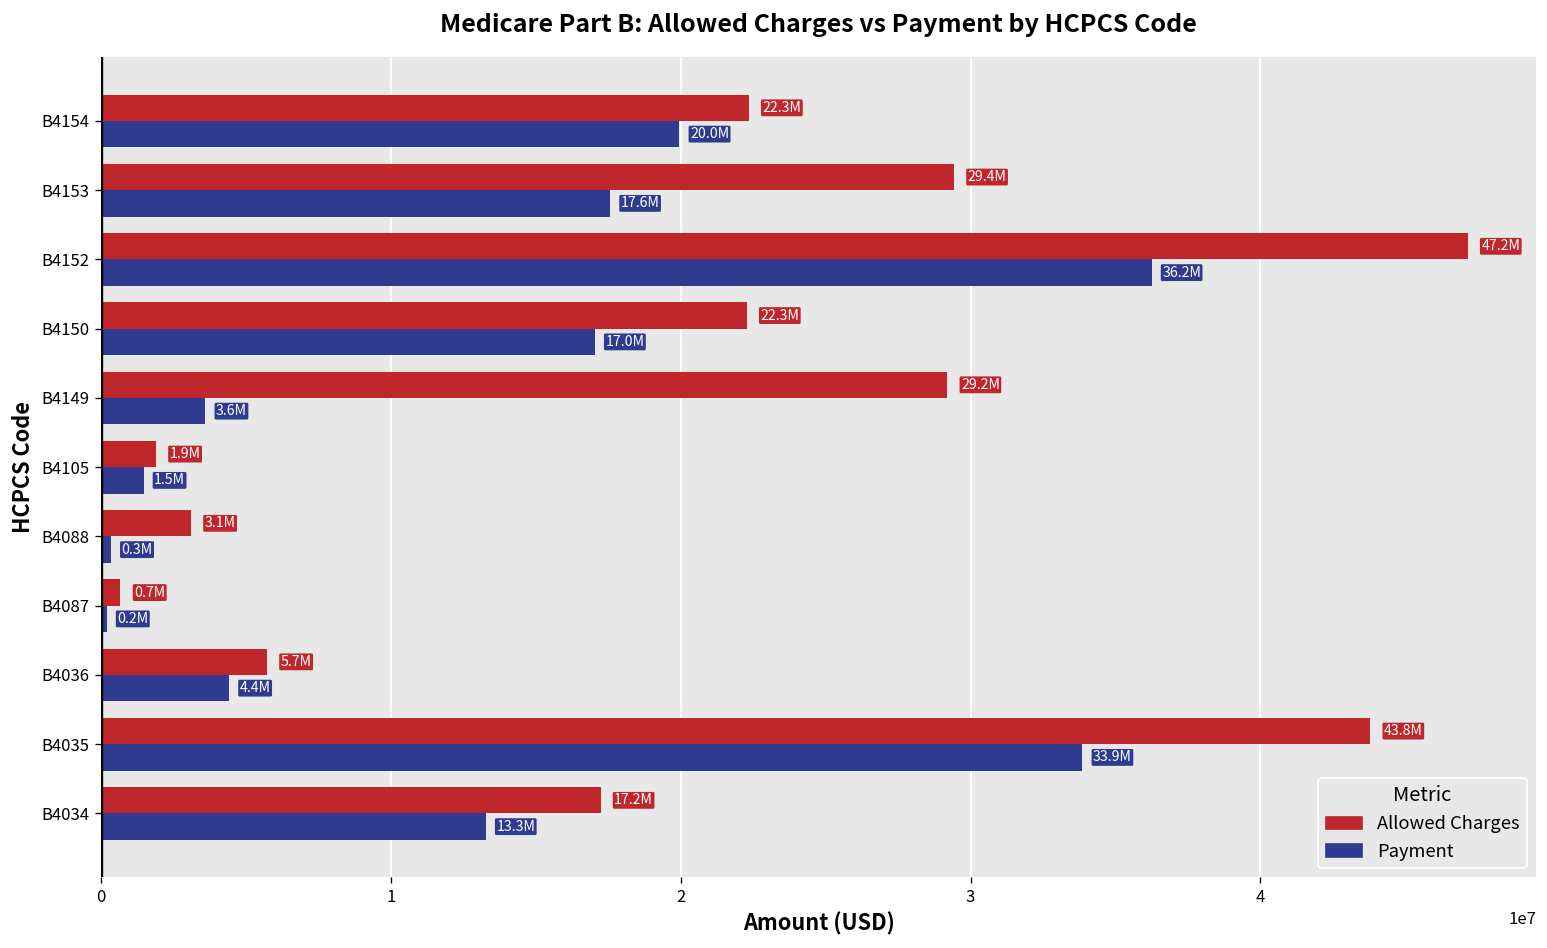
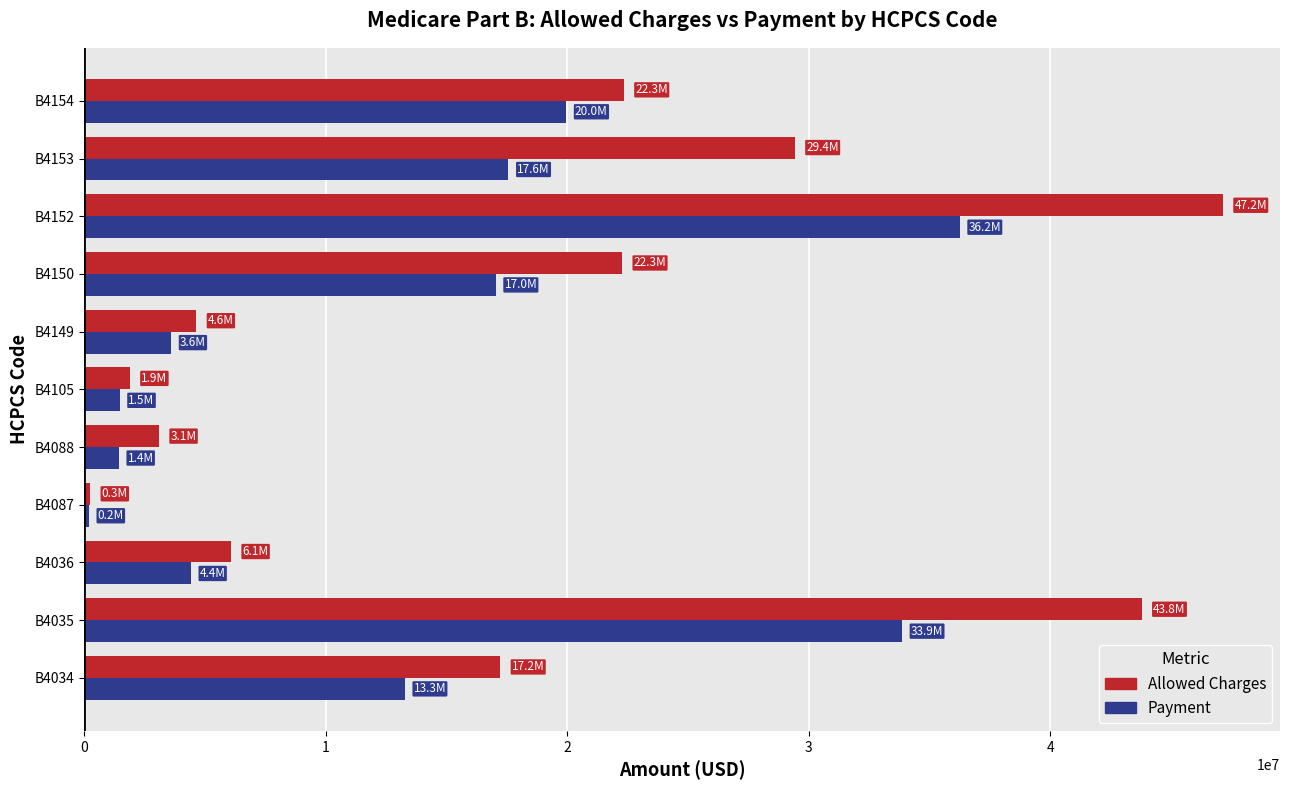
Allowed Charges, B4149: 29.2M -> 4.6M
Payment, B4088: 0.3M -> 1.4M
Allowed Charges, B4087: 0.7M -> 0.3M
Allowed Charges, B4036: 5.7M -> 6.1M
